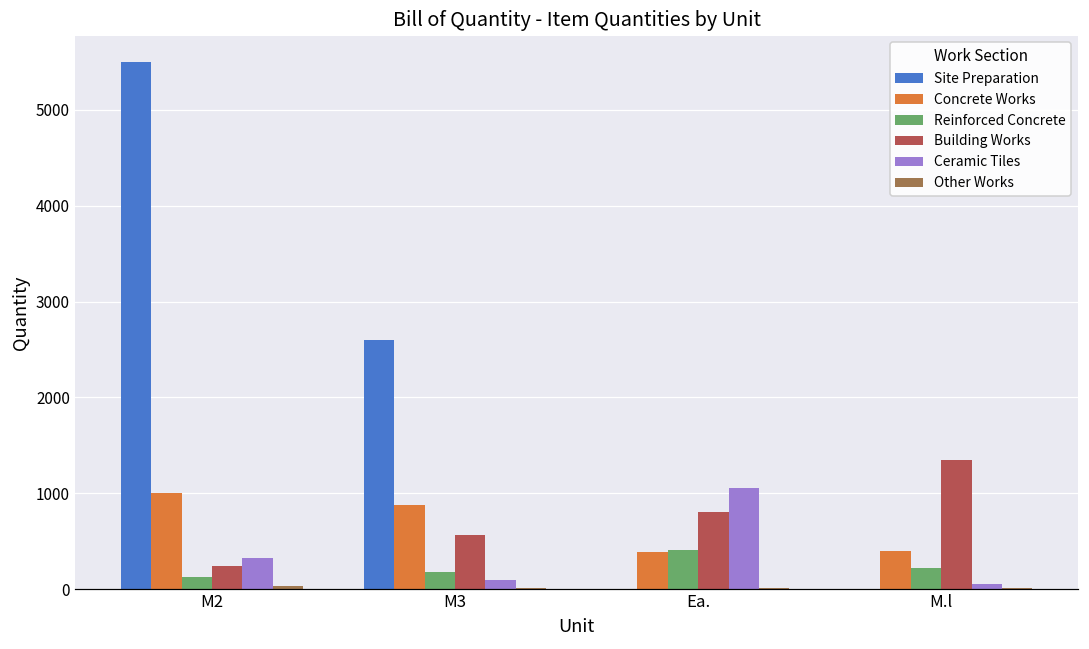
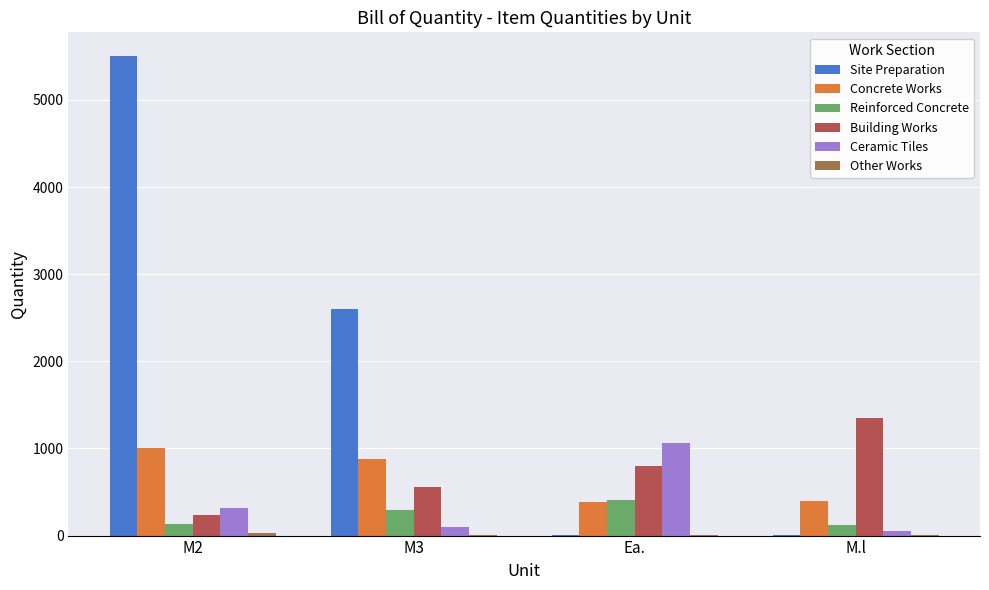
Reinforced Concrete, M3: 200 -> 300
Reinforced Concrete, M.l: 200 -> 100
